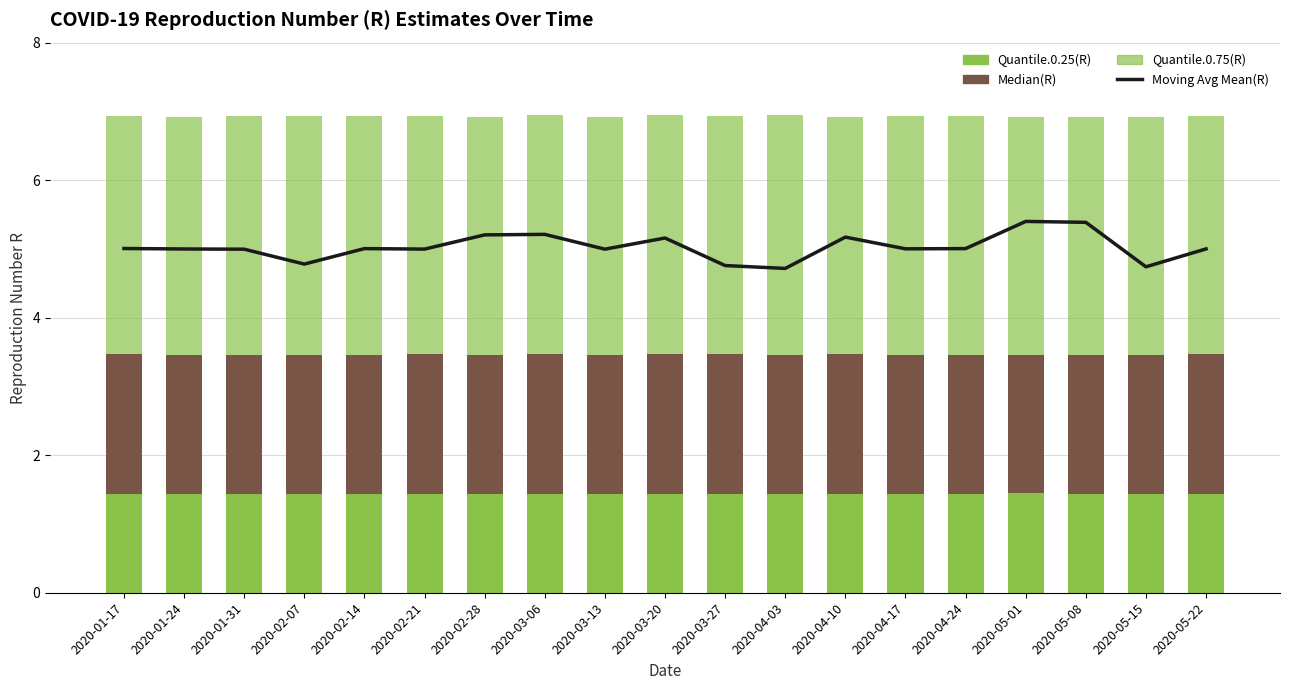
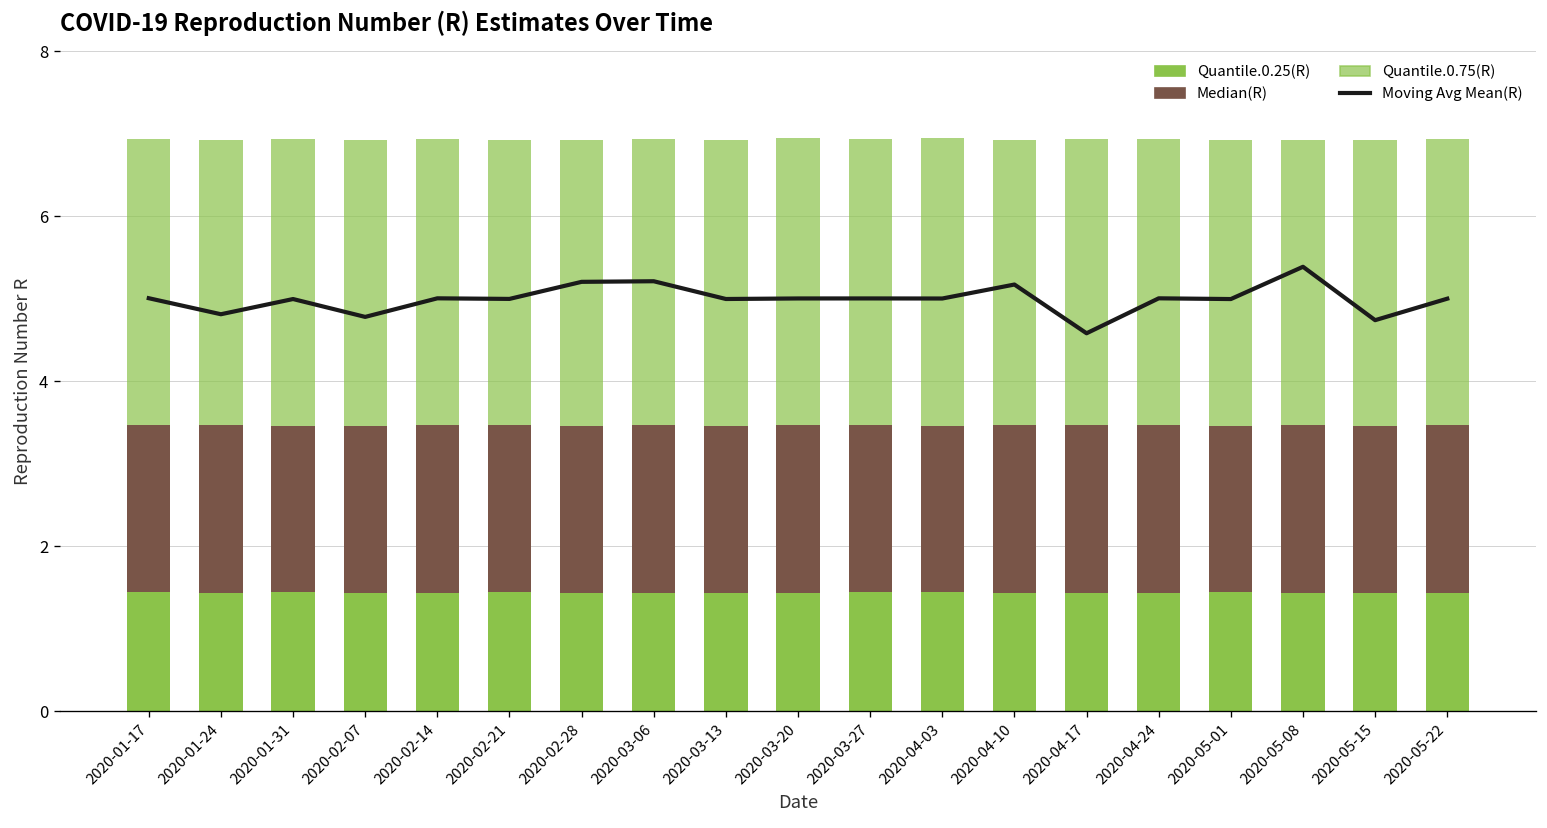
Moving Avg Mean(R), 2020-01-24: 5.0 -> 4.8
Moving Avg Mean(R), 2020-03-20: 5.2 -> 5.0
Moving Avg Mean(R), 2020-03-27: 4.8 -> 5.0
Moving Avg Mean(R), 2020-04-03: 4.7 -> 5.0
Moving Avg Mean(R), 2020-04-17: 5.0 -> 4.6
Moving Avg Mean(R), 2020-05-01: 5.4 -> 5.0
